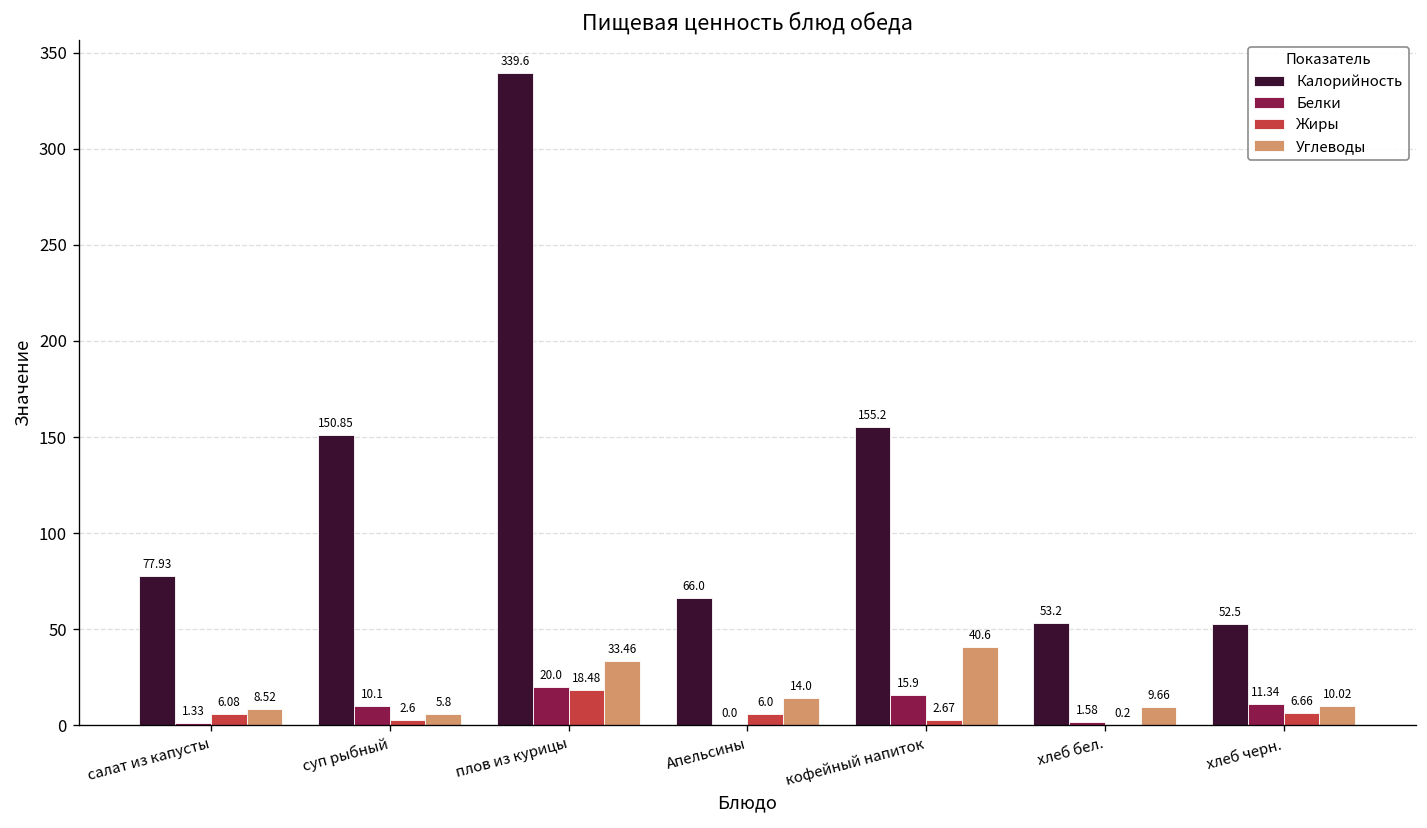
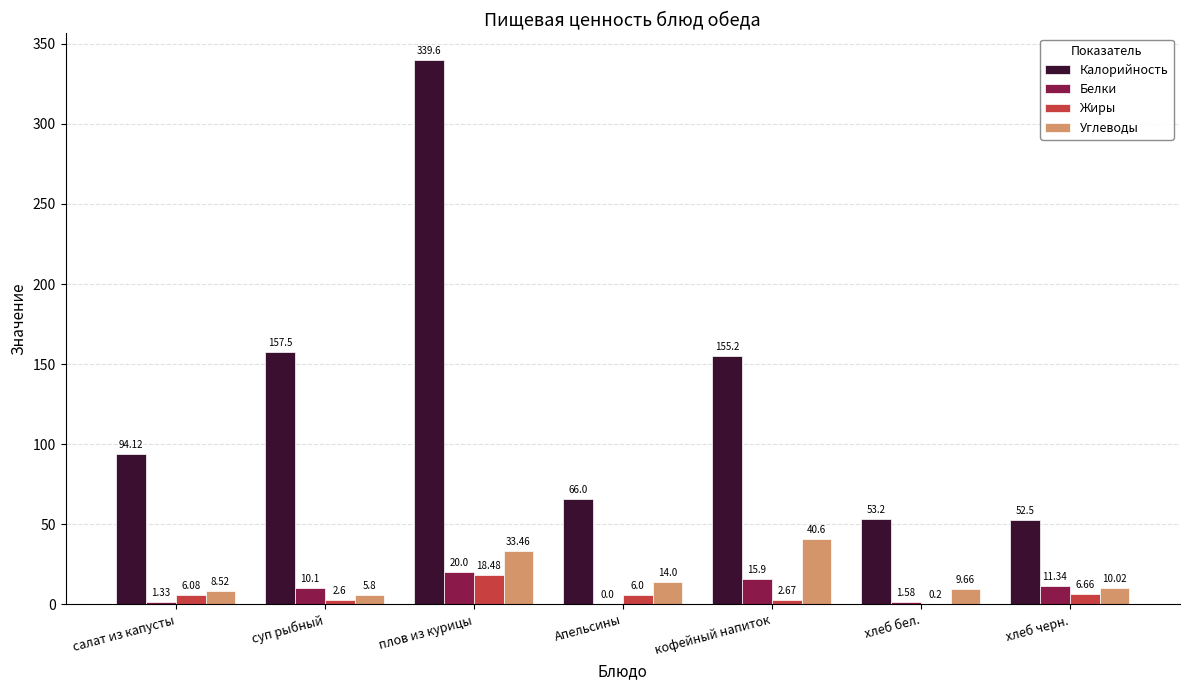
Калорийность, салат из капусты: 77.93 -> 94.12
Калорийность, суп рыбный: 150.85 -> 157.5
